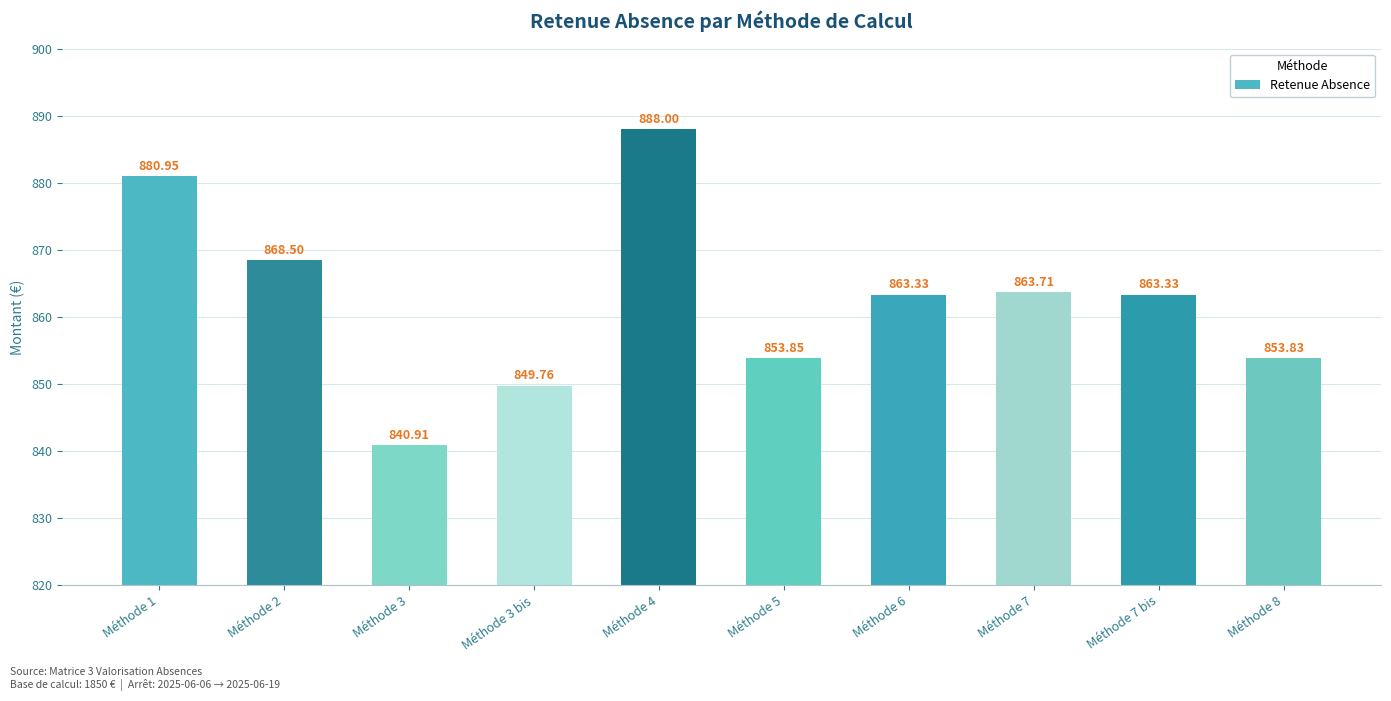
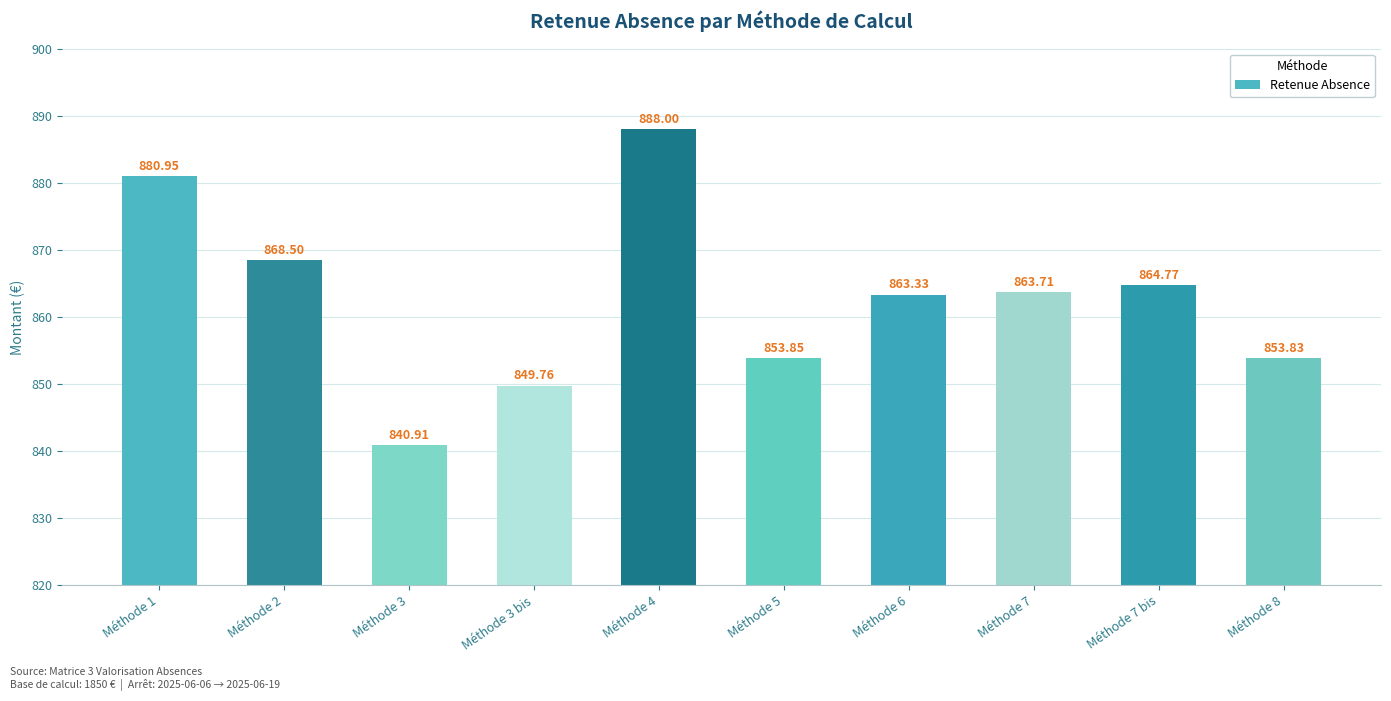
Méthode 7 bis: 863.33 -> 864.77
